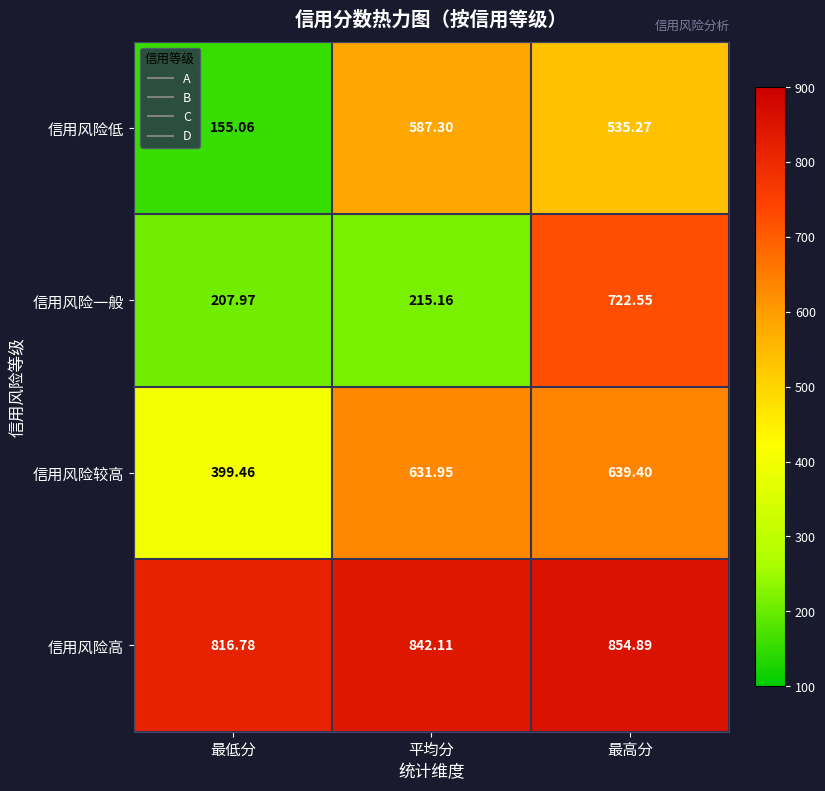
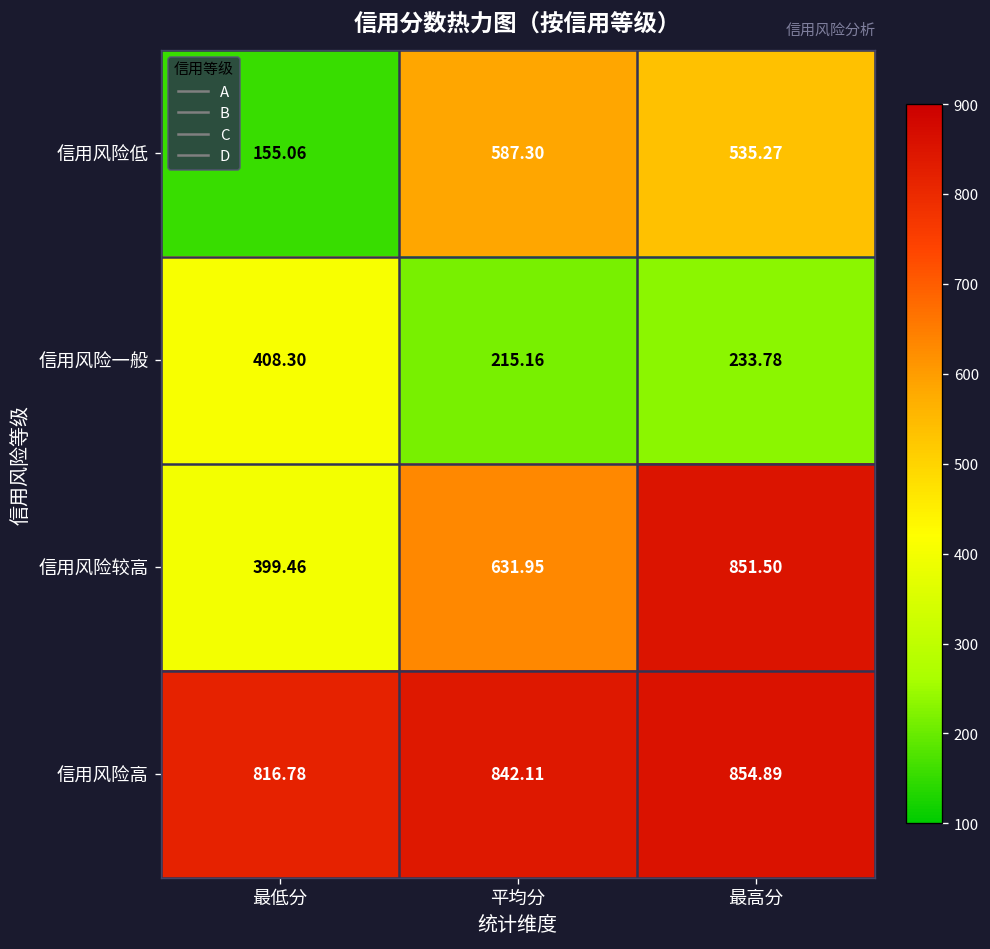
信用风险一般, 最低分: 207.97 -> 408.30
信用风险一般, 最高分: 722.55 -> 233.78
信用风险较高, 最高分: 639.40 -> 851.50
